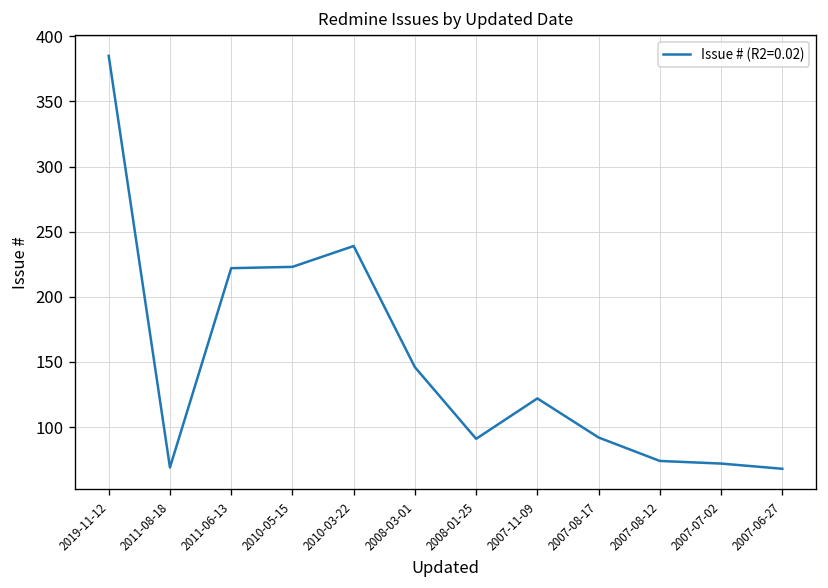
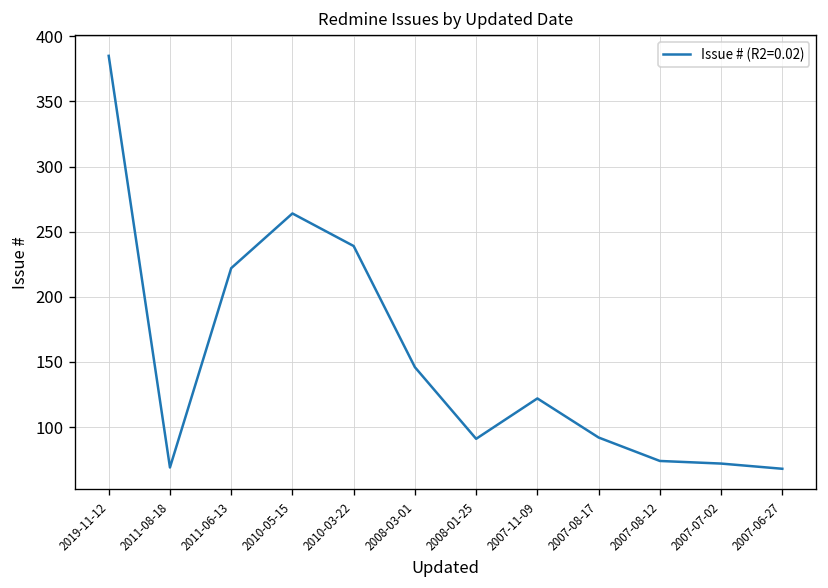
2010-05-15: 223 -> 264
